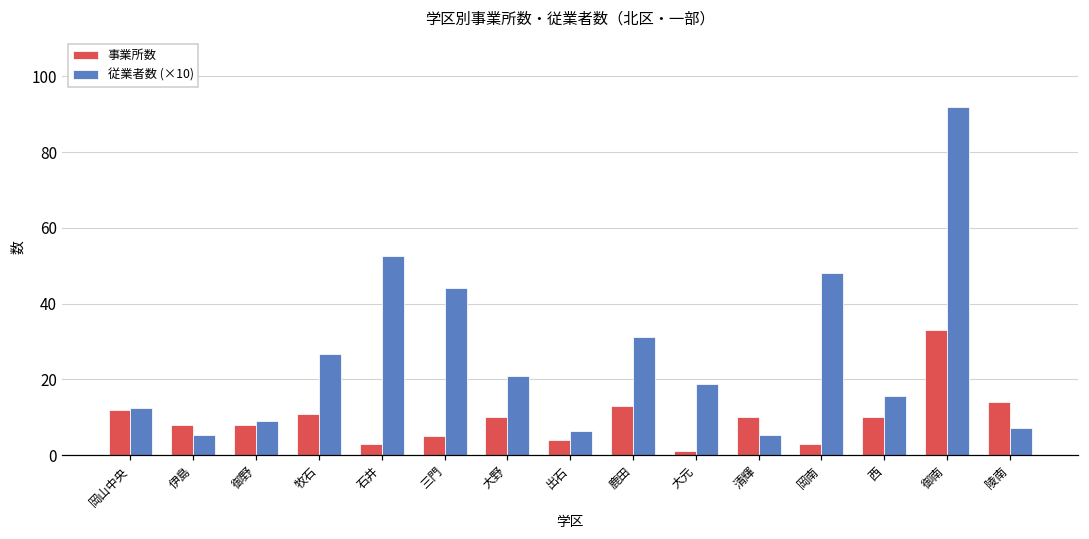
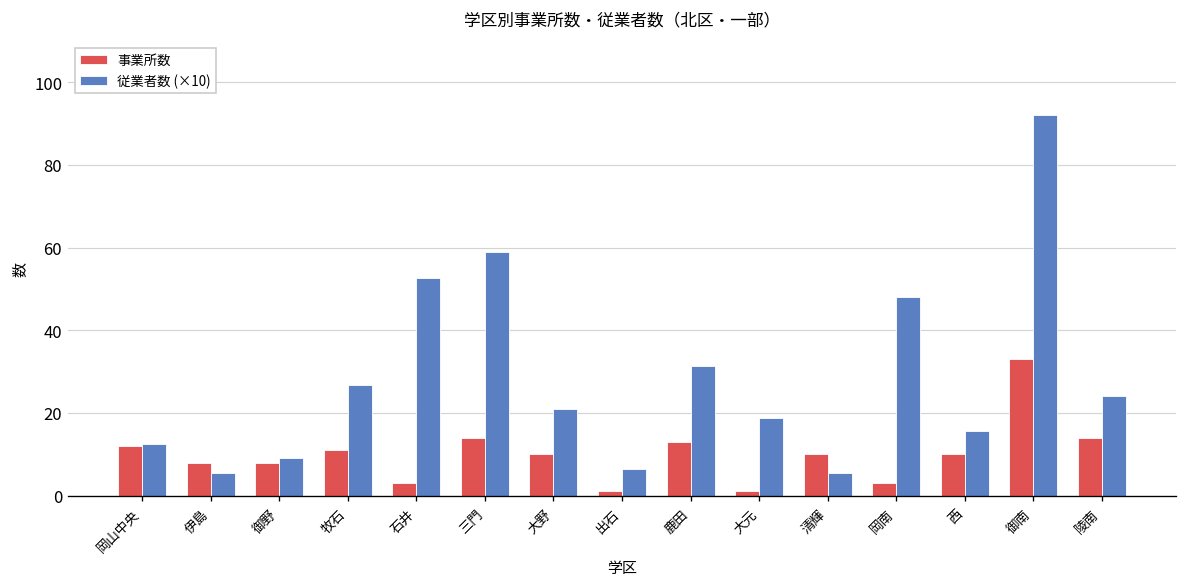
事業所数, 三門: 5 -> 14
従業者数 (×10), 三門: 44 -> 59
事業所数, 出石: 4 -> 1
従業者数 (×10), 陵南: 7 -> 24
